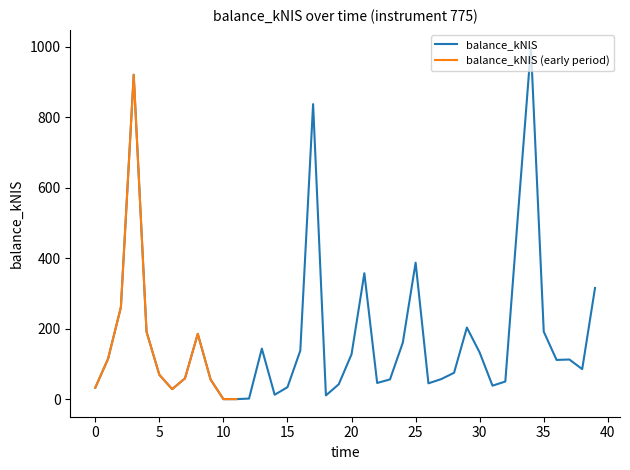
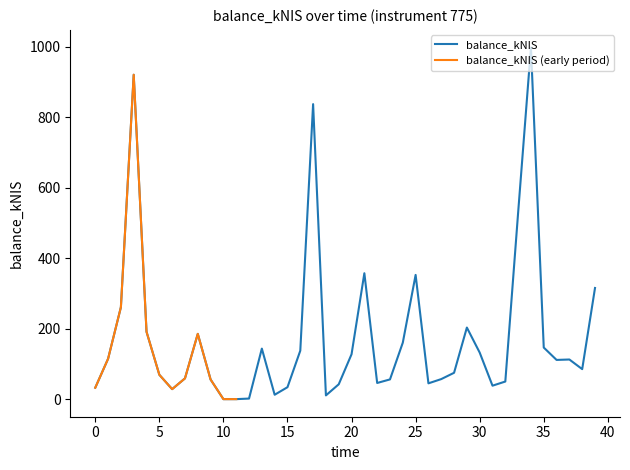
balance_kNIS, 25: 390 -> 350
balance_kNIS, 35: 190 -> 150
